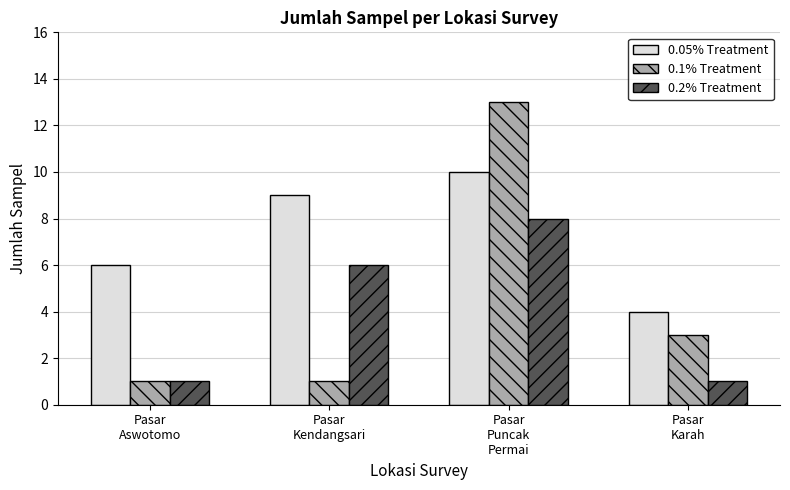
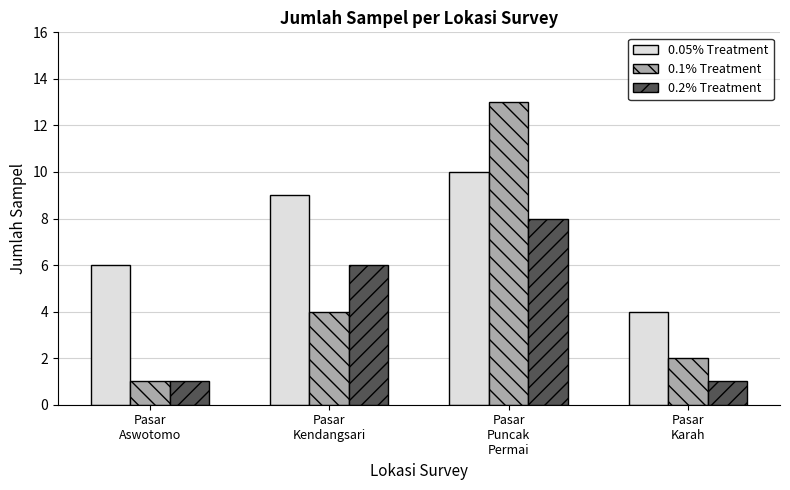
0.1% Treatment, Pasar Kendangsari: 1 -> 4
0.1% Treatment, Pasar Karah: 3 -> 2
